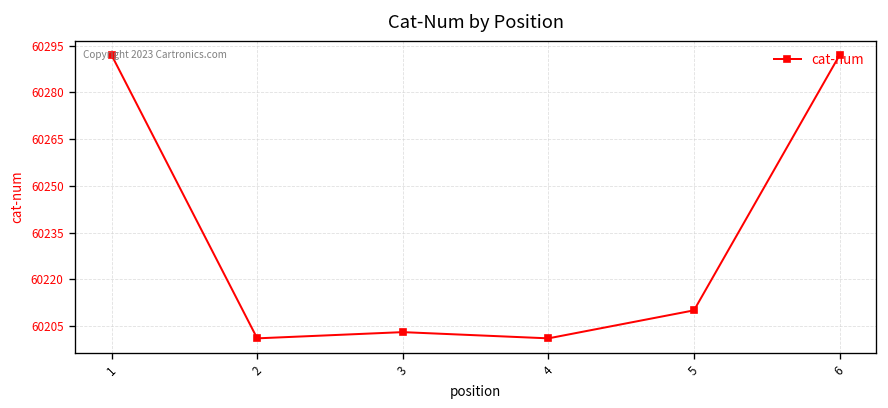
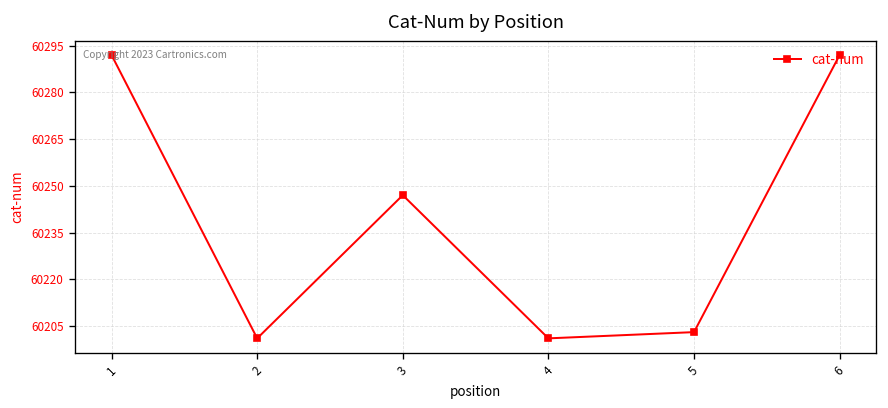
3: 60203 -> 60247
5: 60210 -> 60203
